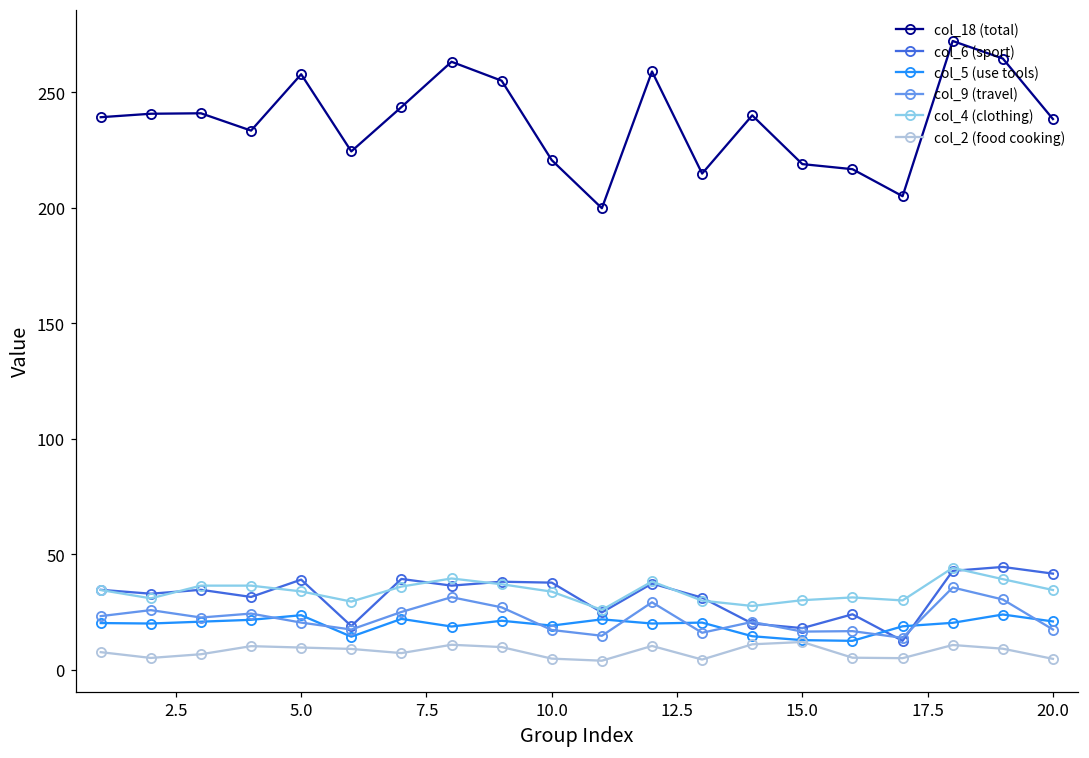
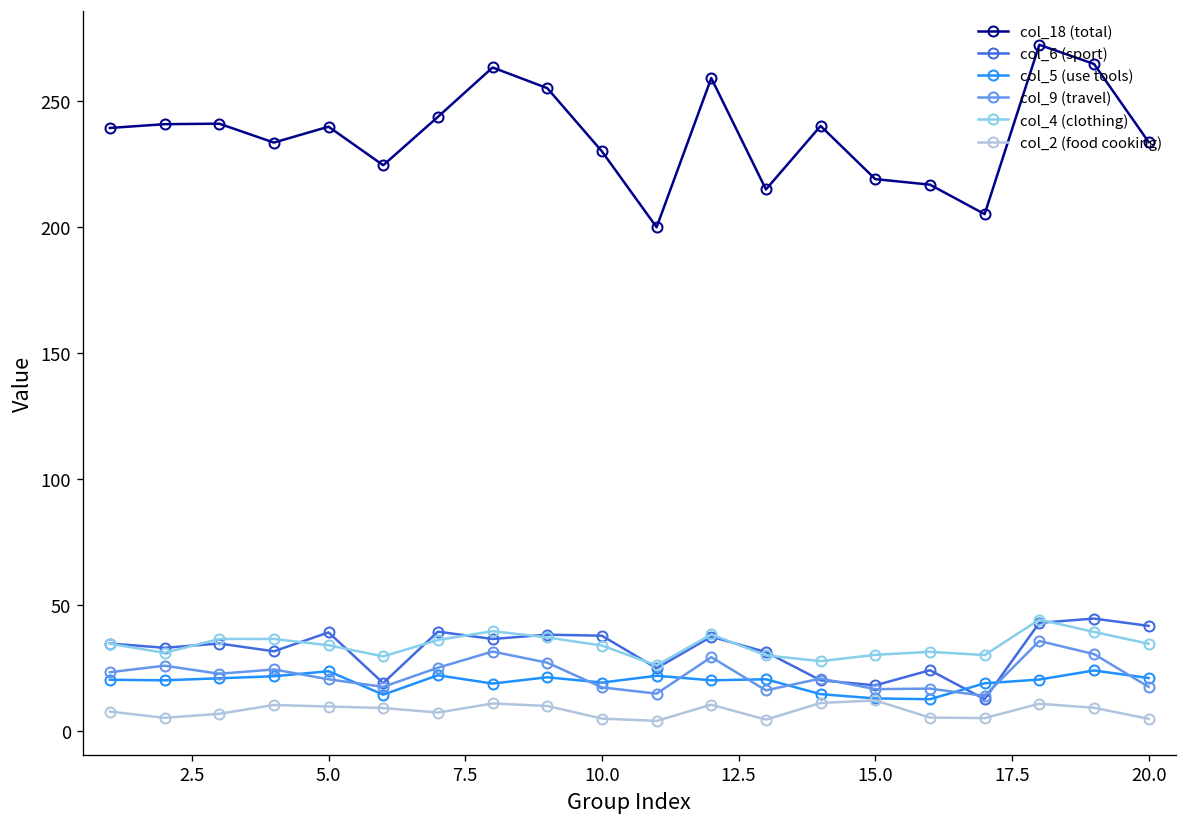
col_18 (total), 5.0: 258 -> 240
col_18 (total), 10.0: 221 -> 230
col_18 (total), 20.0: 238 -> 234
